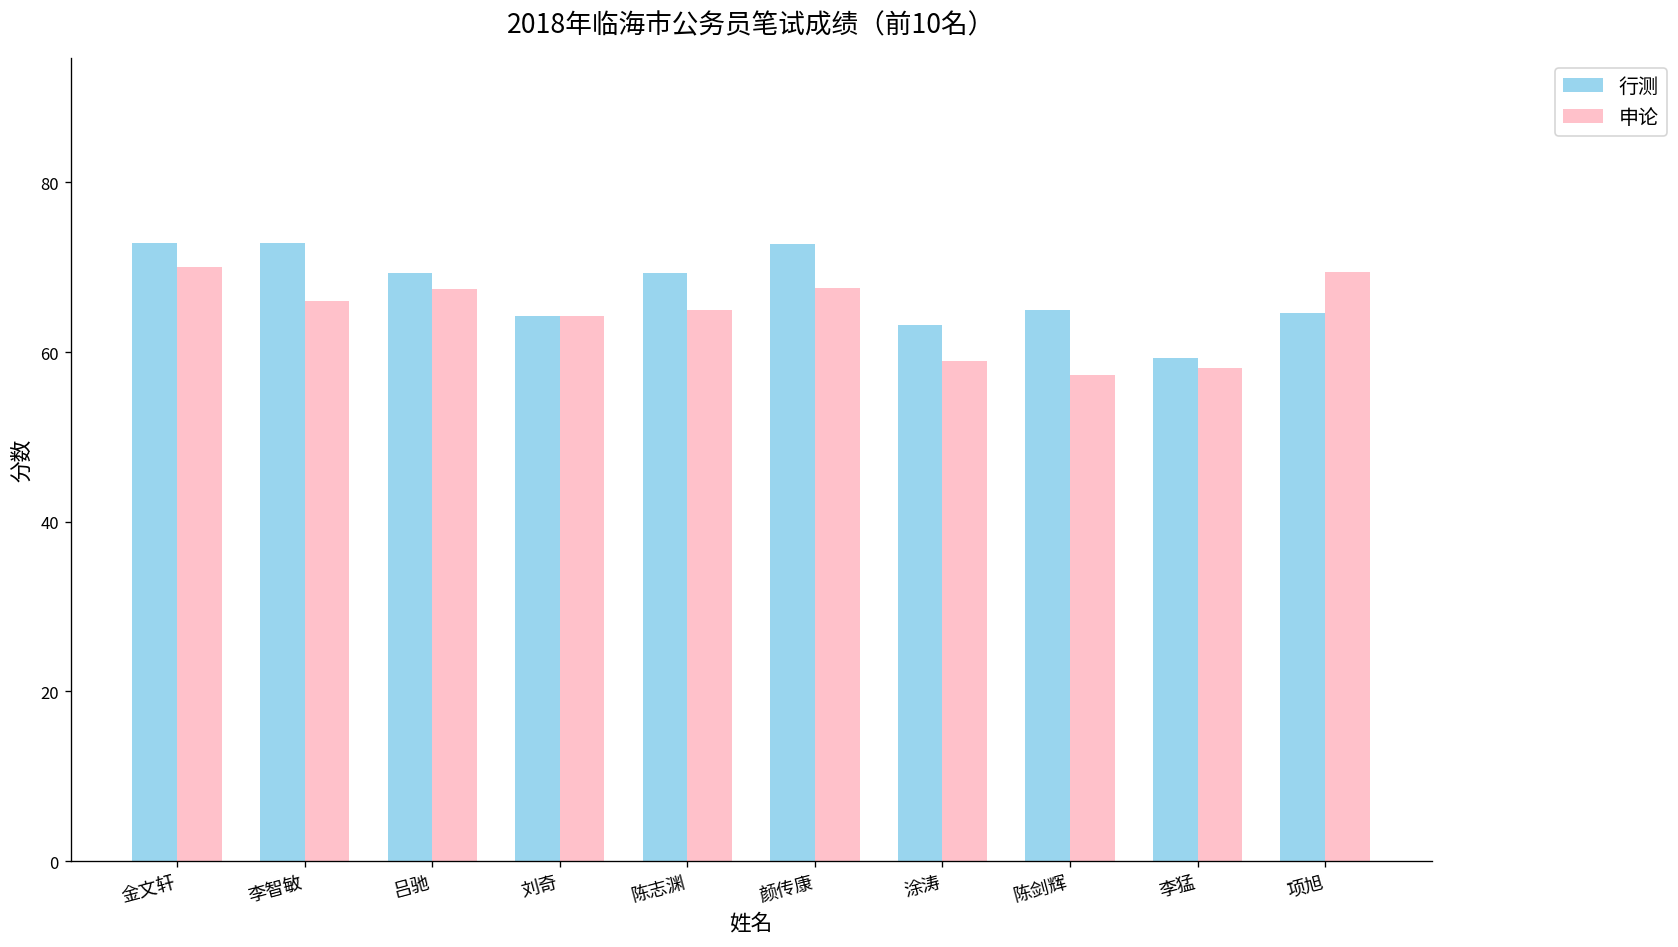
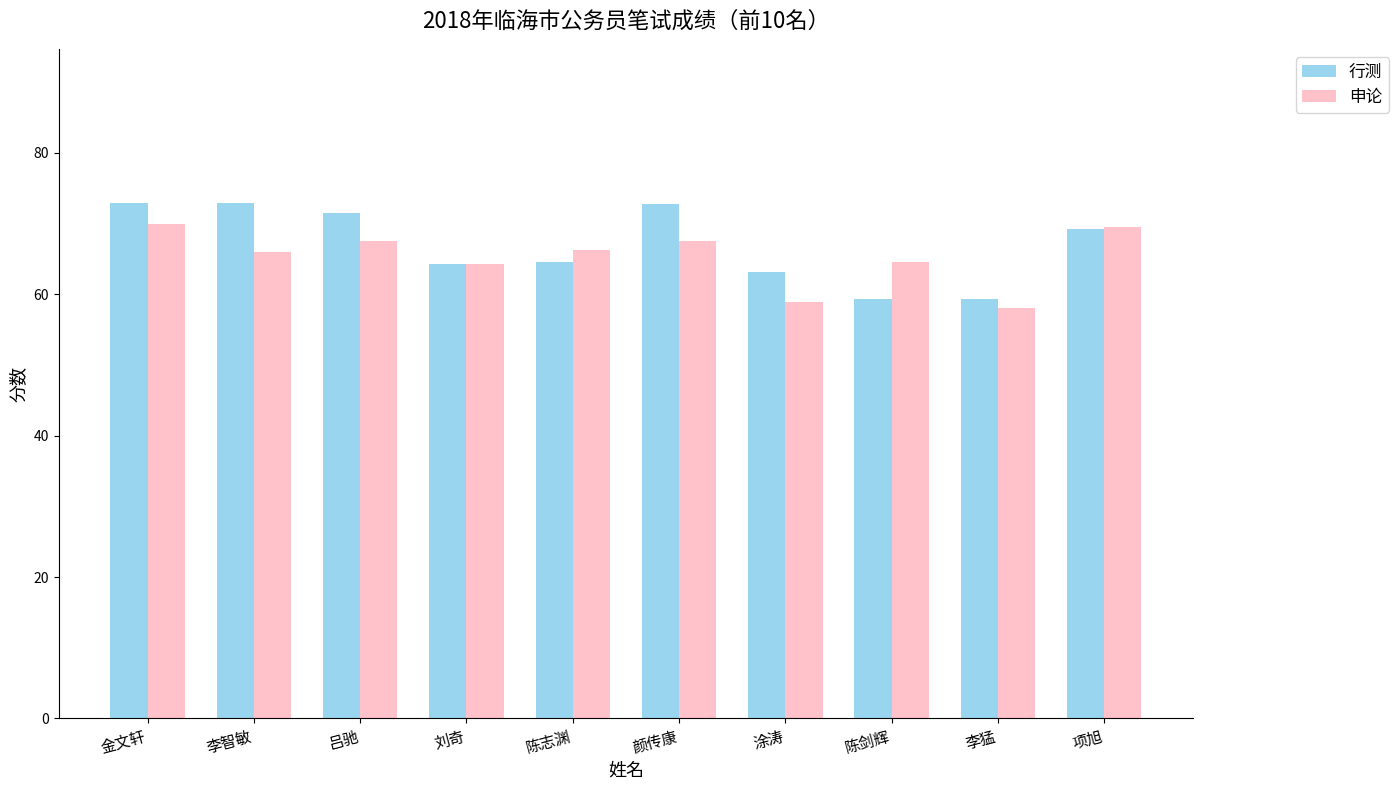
行测, 吕驰: 69 -> 71
行测, 陈志渊: 69 -> 65
申论, 陈志渊: 65 -> 66
行测, 陈剑辉: 65 -> 59
申论, 陈剑辉: 57 -> 65
行测, 项旭: 65 -> 69
